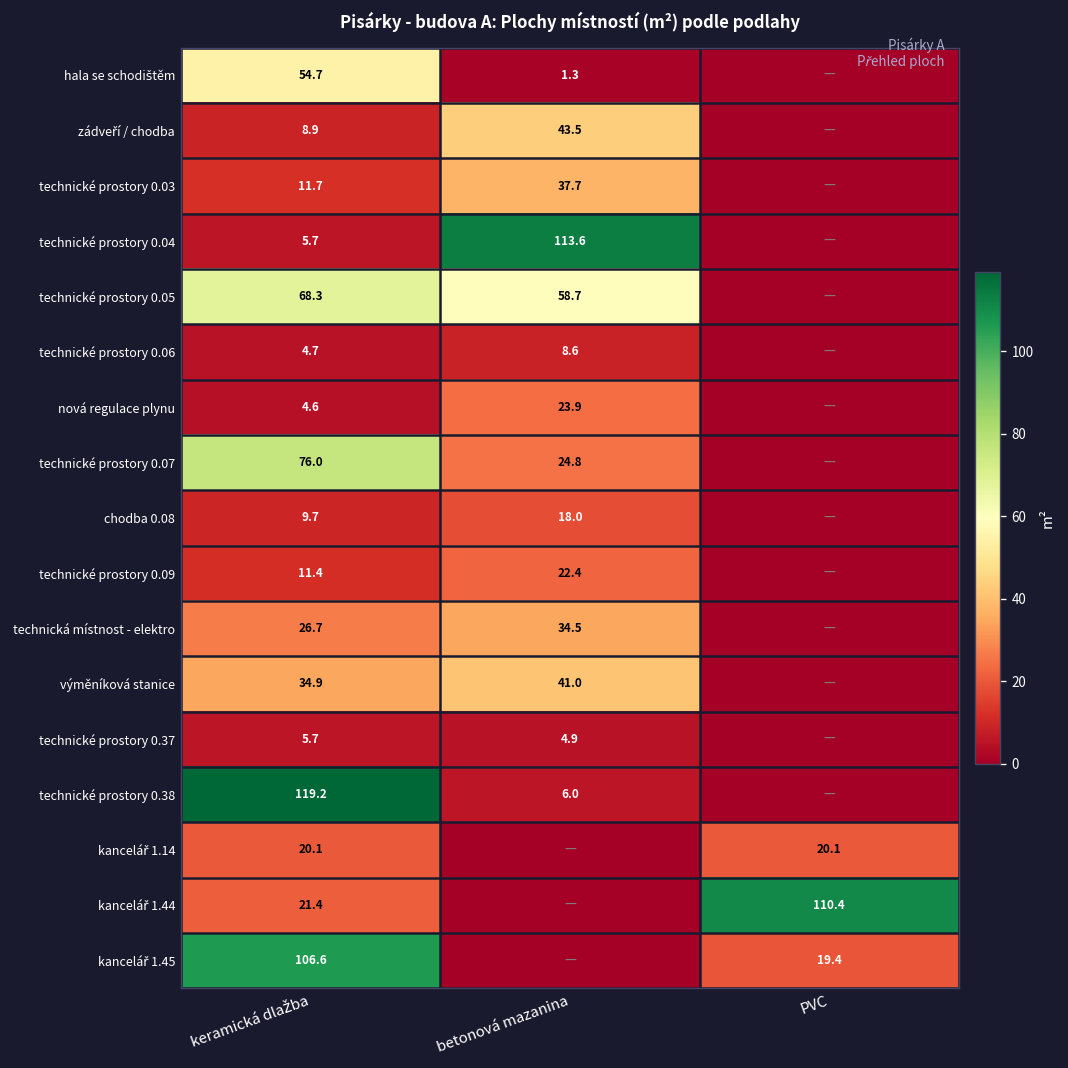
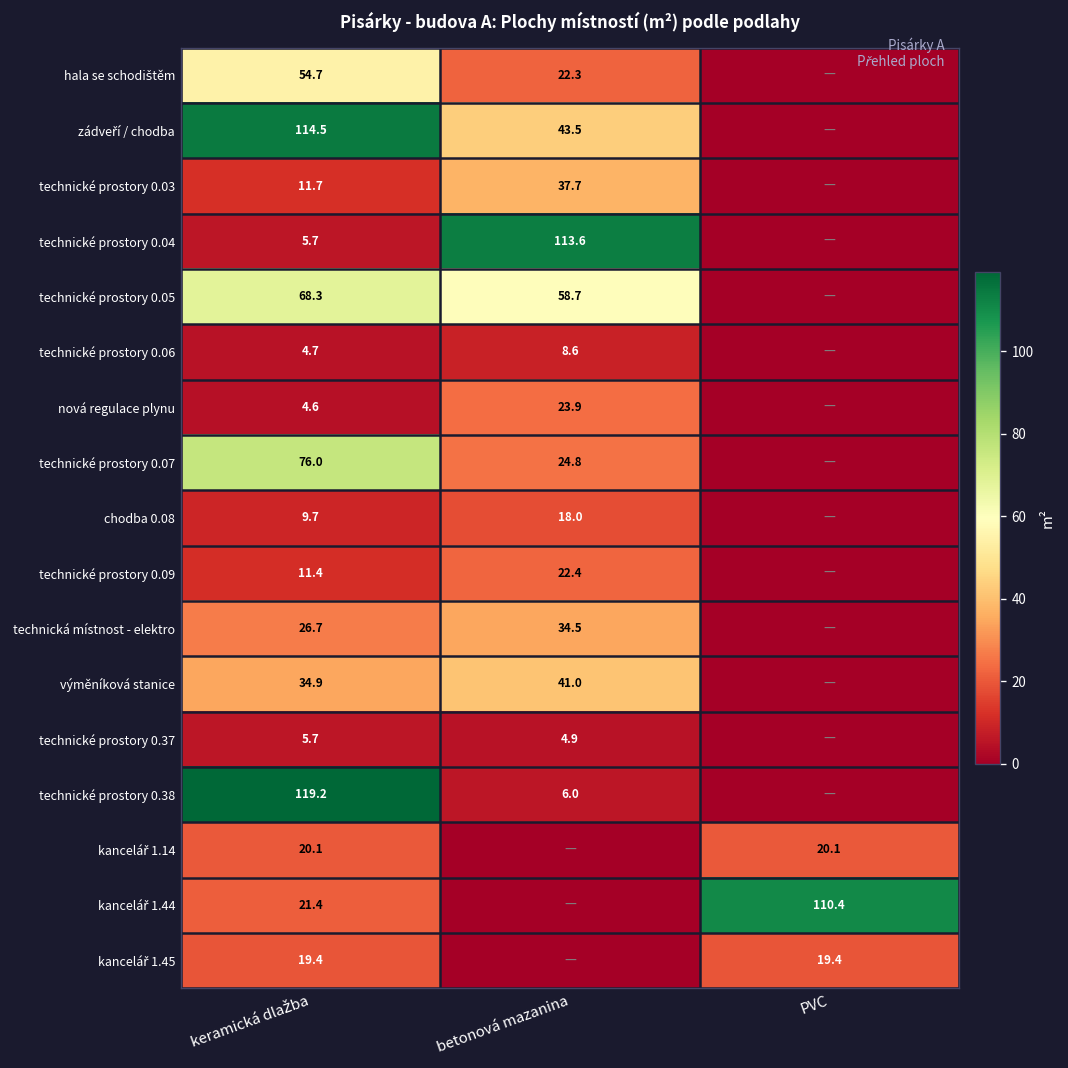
hala se schodištěm, betonová mazanina: 1.3 -> 22.3
zádveří / chodba, keramická dlažba: 8.9 -> 114.5
kancelář 1.45, keramická dlažba: 106.6 -> 19.4
